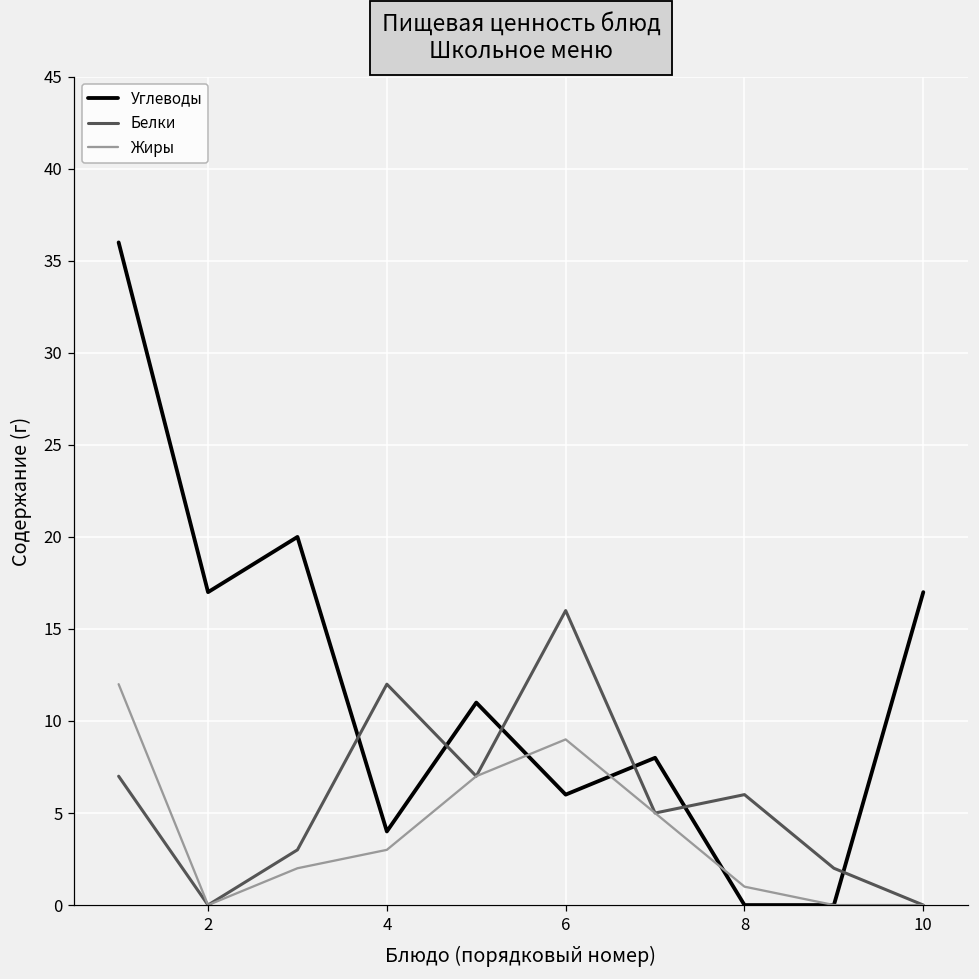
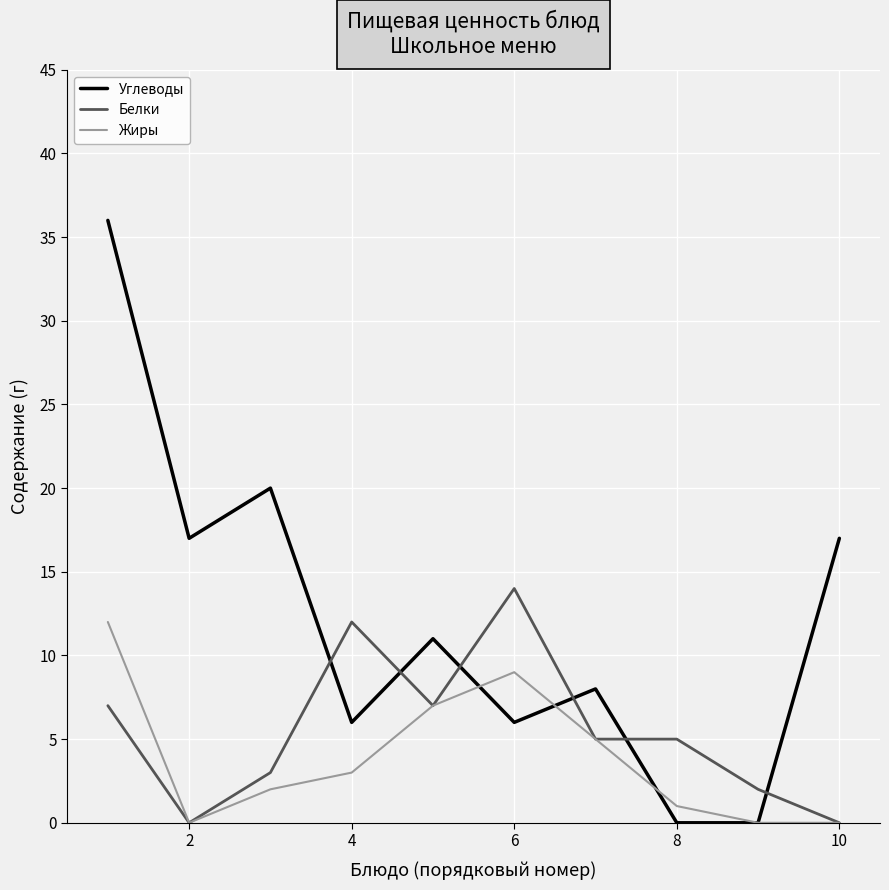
Углеводы, 4: 4 -> 6
Белки, 6: 16 -> 14
Белки, 8: 6 -> 5
